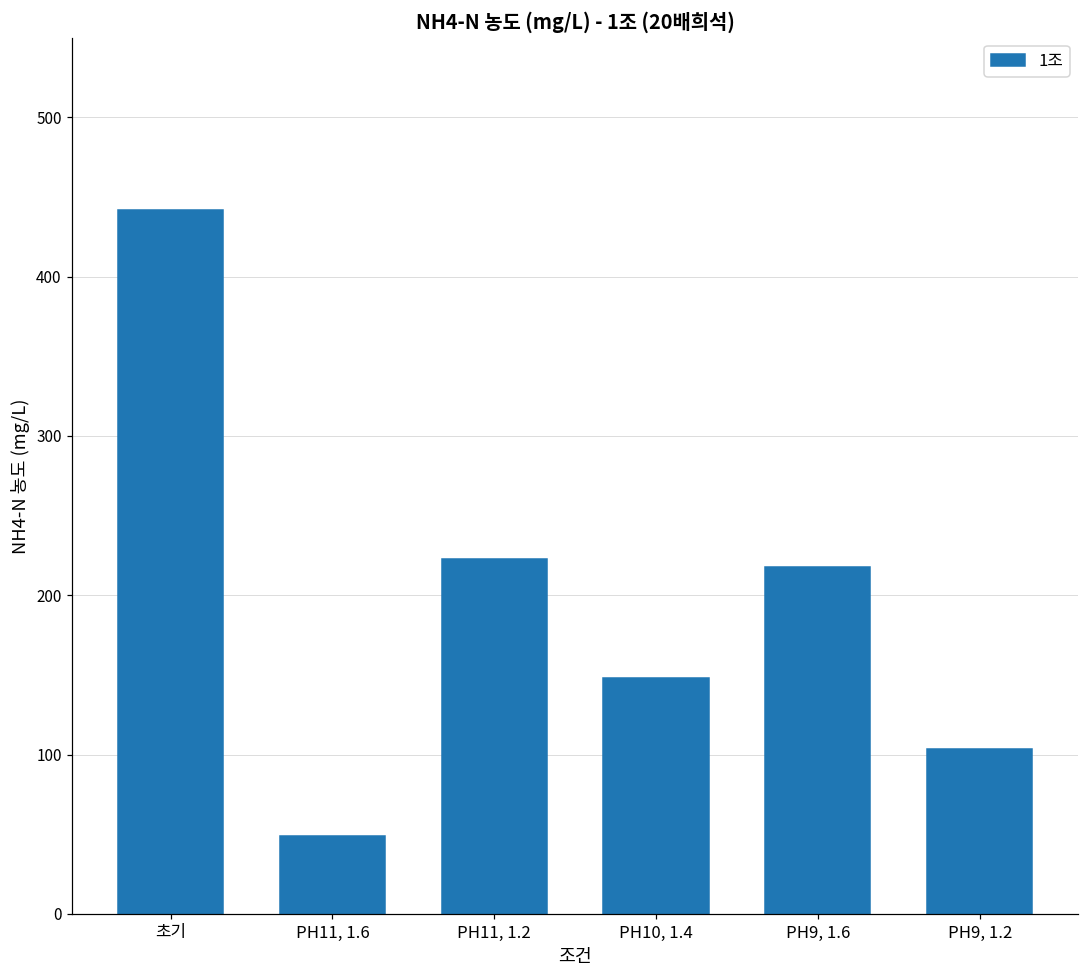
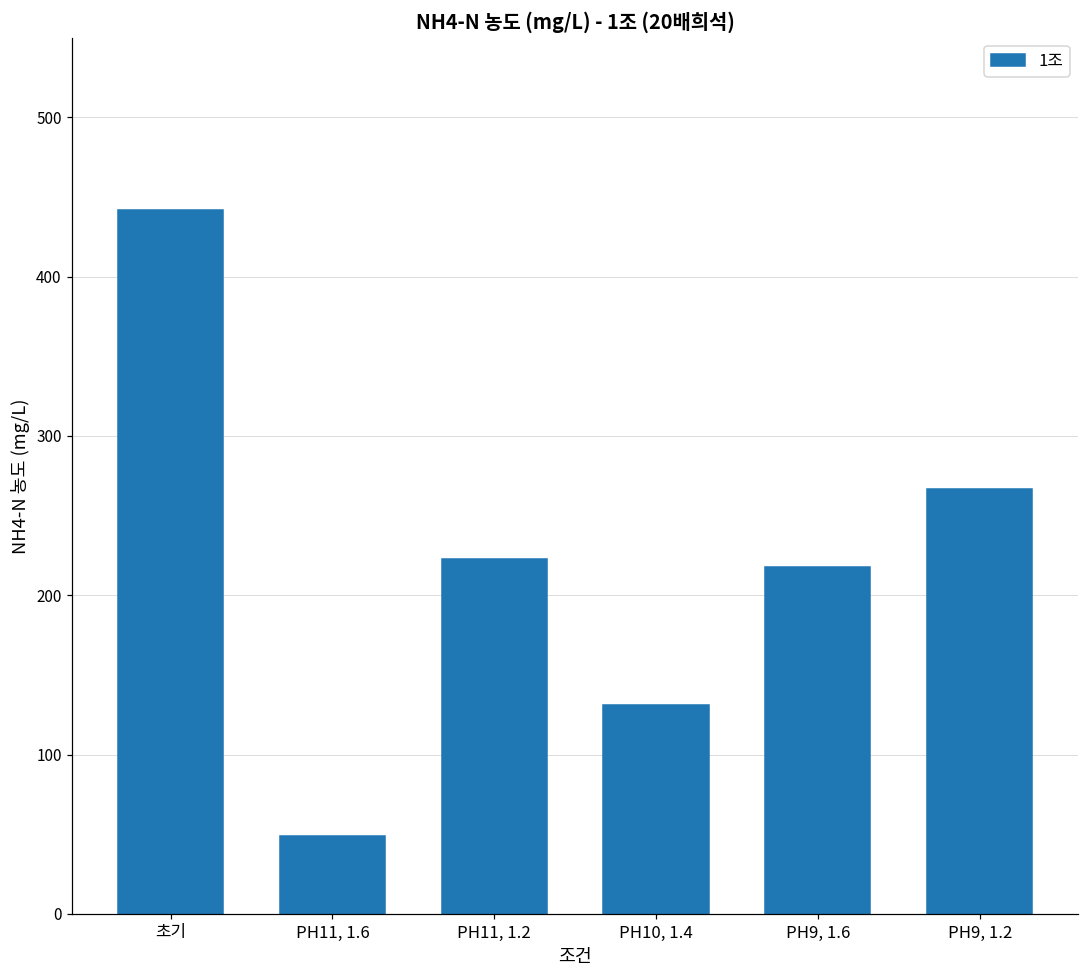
PH10, 1.4: 148 -> 131
PH9, 1.2: 104 -> 266
